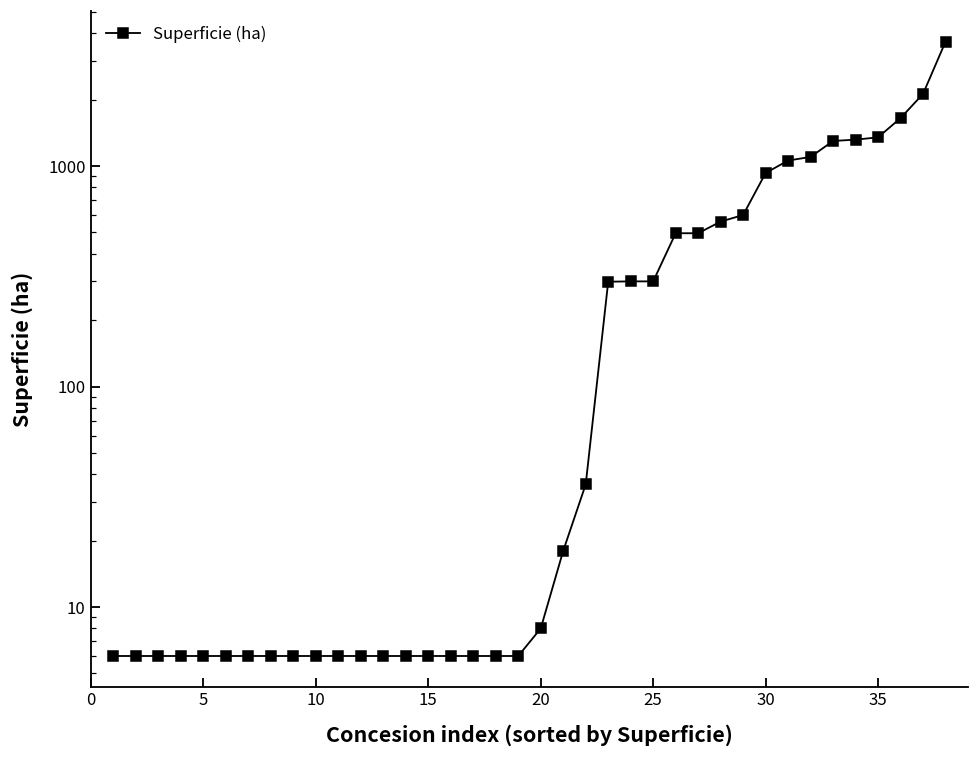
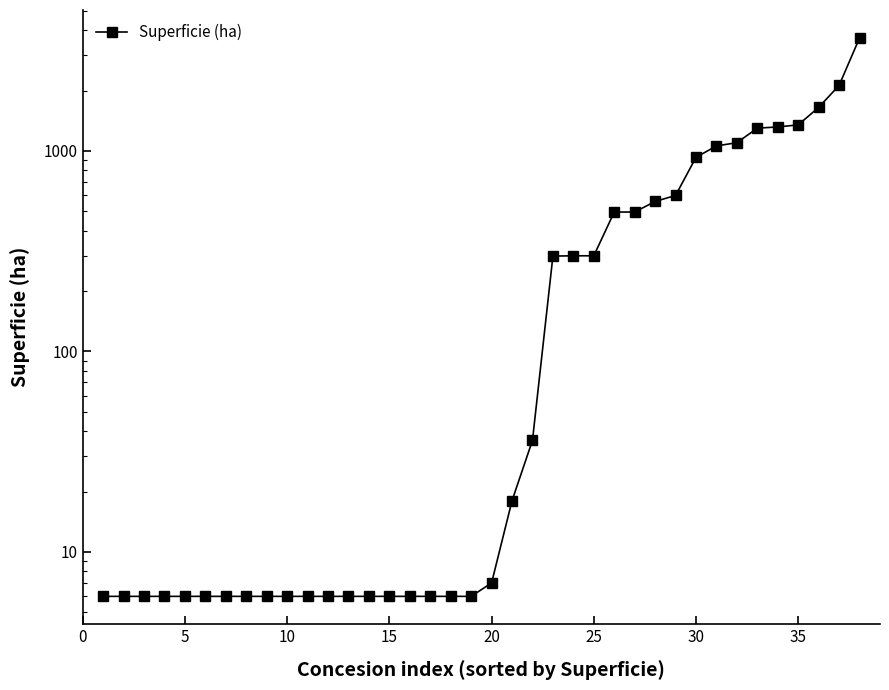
20: 8 -> 7
